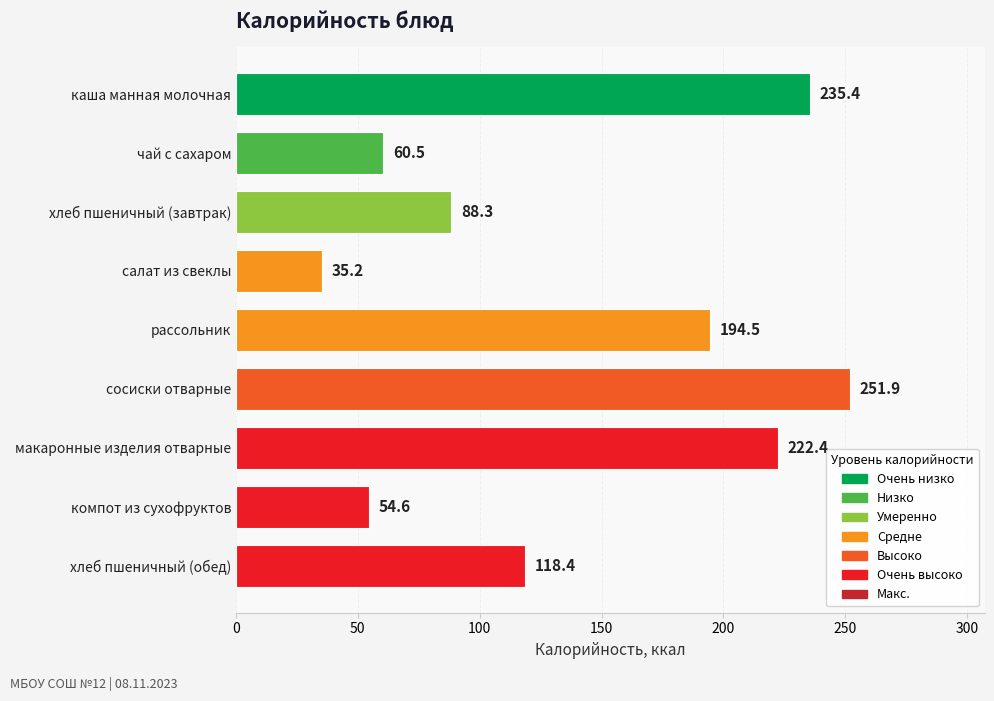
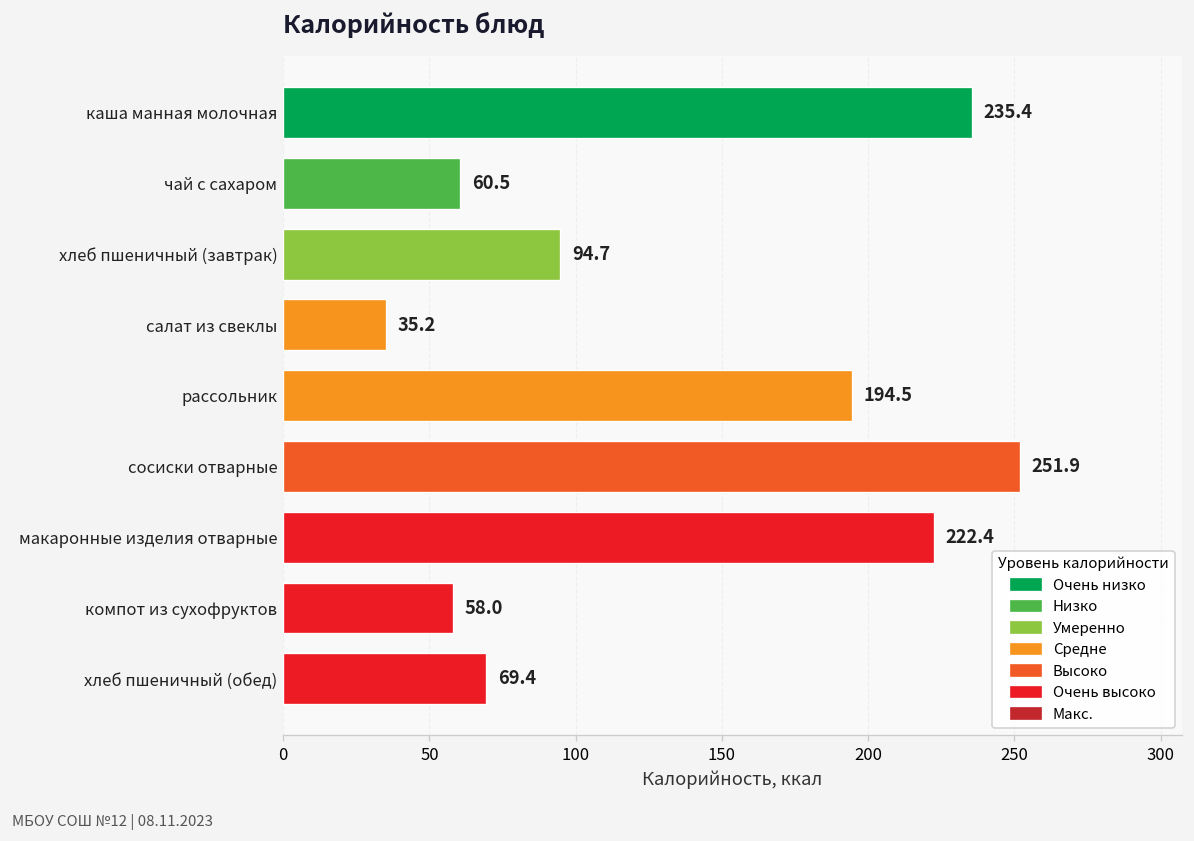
хлеб пшеничный (завтрак): 88.3 -> 94.7
компот из сухофруктов: 54.6 -> 58.0
хлеб пшеничный (обед): 118.4 -> 69.4
